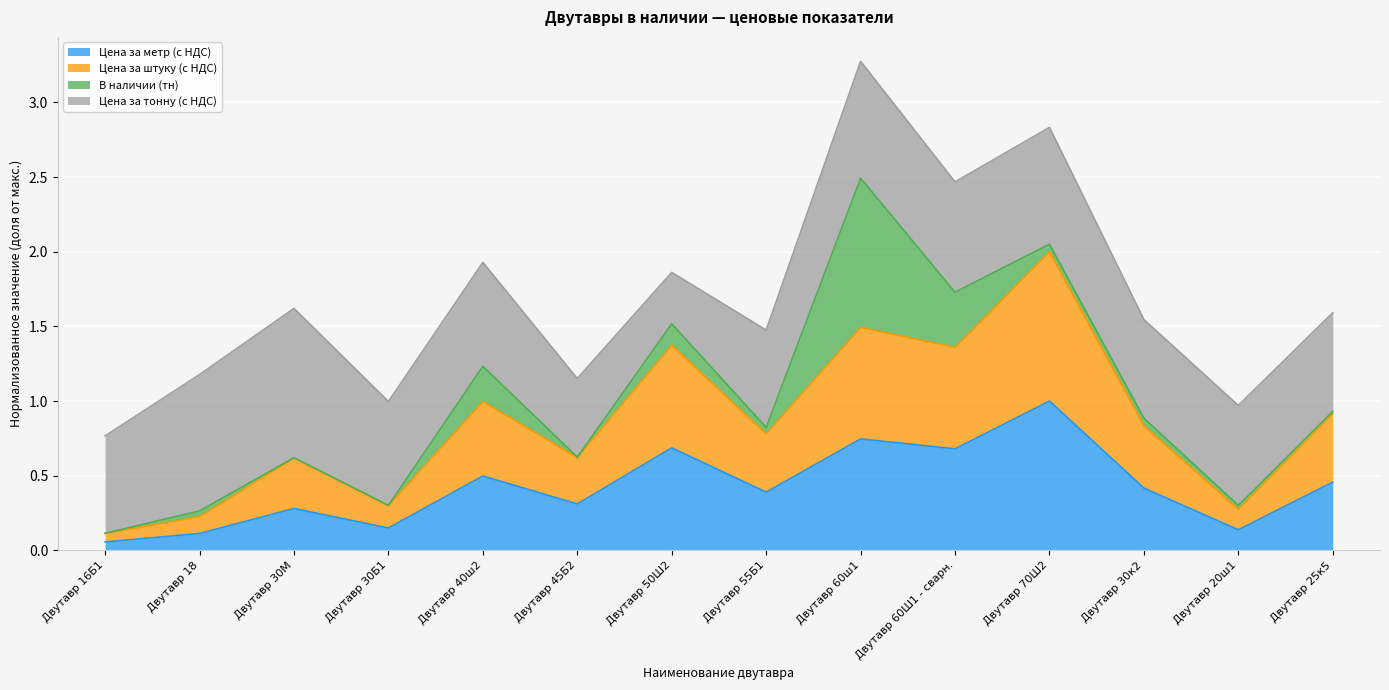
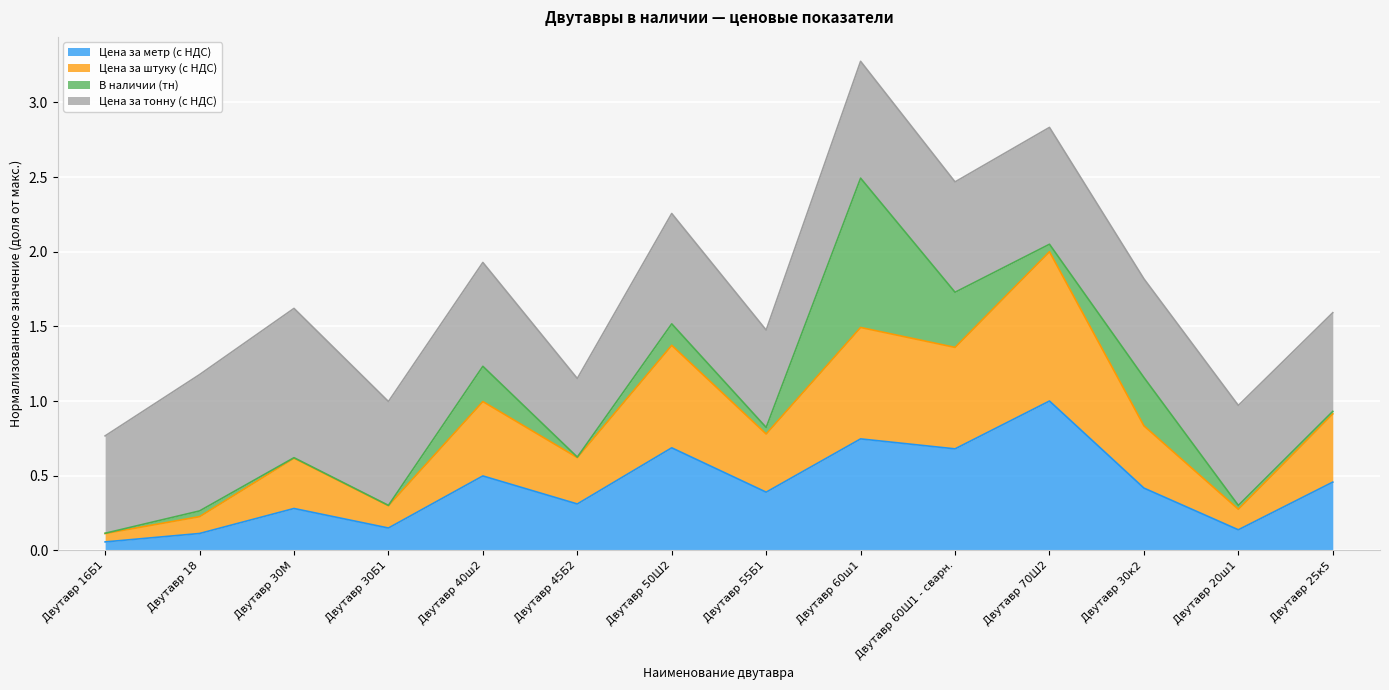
Цена за тонну (с НДС), Двутавр 50Ш2: 0.34 -> 0.74
В наличии (тн), Двутавр 30к2: 0.05 -> 0.32
